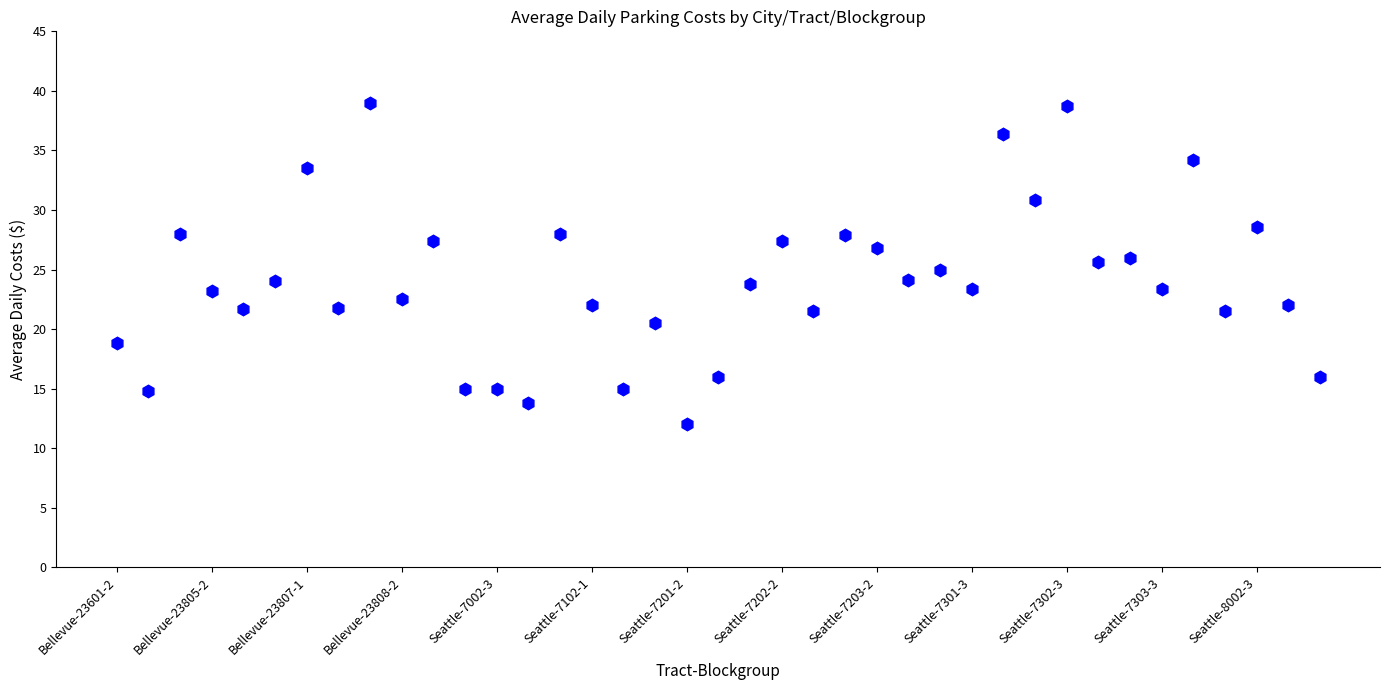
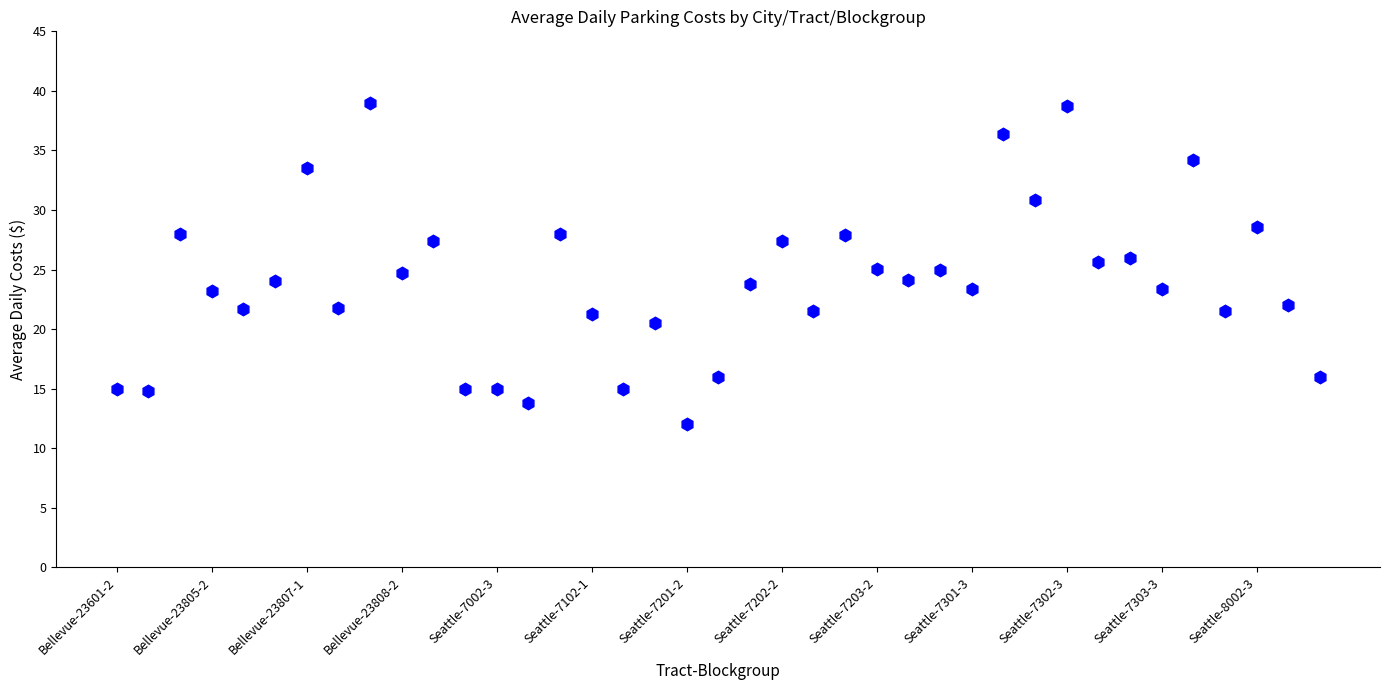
Bellevue-23601-2: 18.8 -> 15.0
Bellevue-23808-2: 22.5 -> 24.7
Seattle-7102-1: 22.0 -> 21.3
Seattle-7203-2: 26.9 -> 25.1
